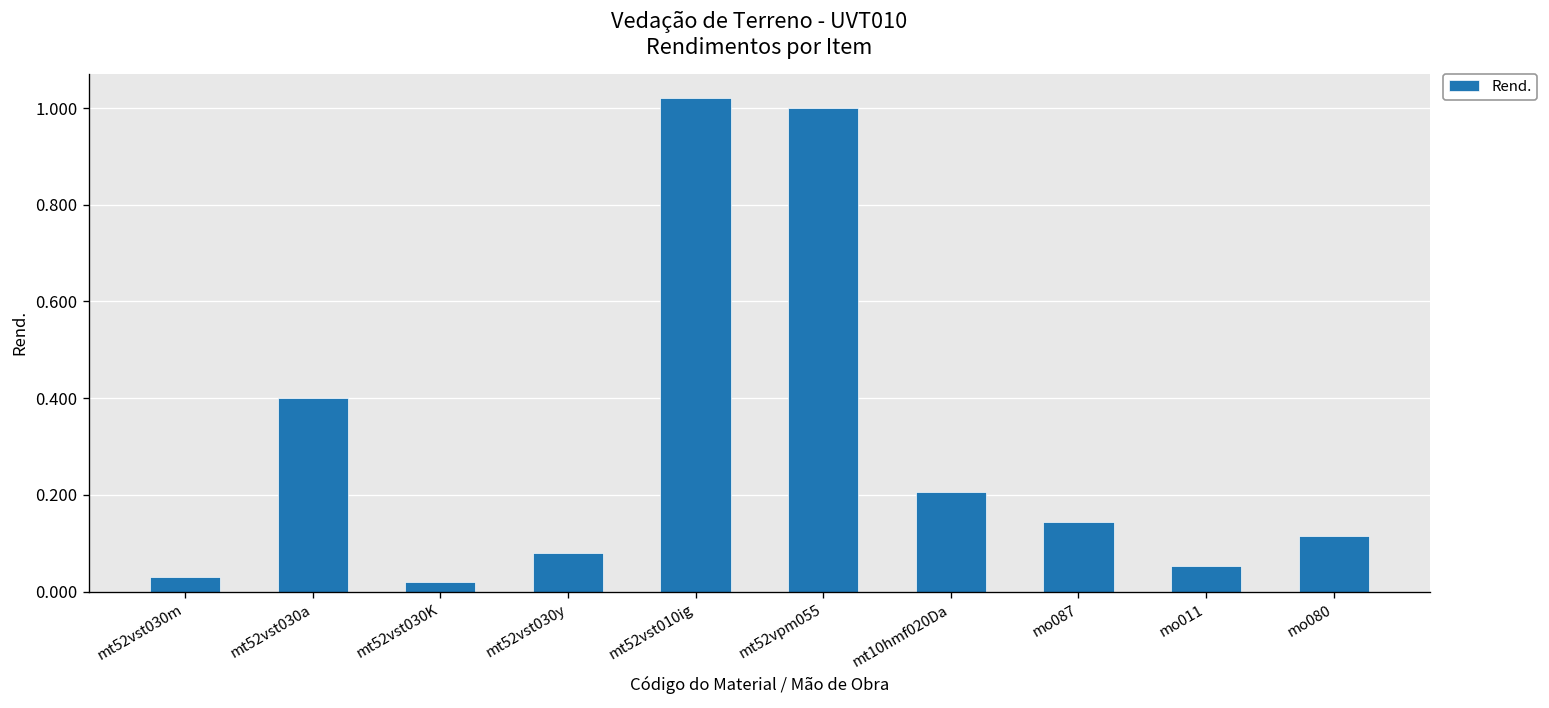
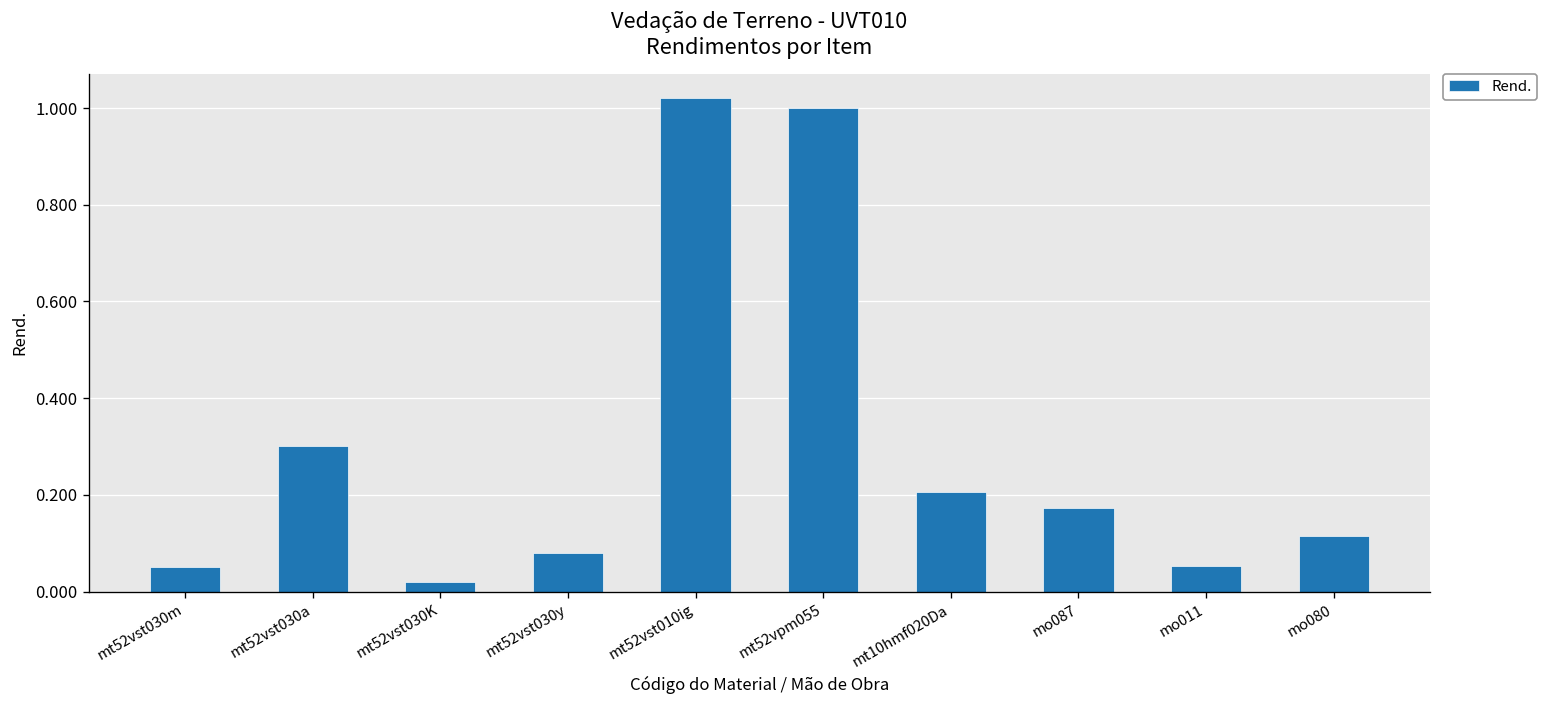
mt52vst030m: 0.03 -> 0.05
mt52vst030a: 0.4 -> 0.3
mo087: 0.14 -> 0.17
